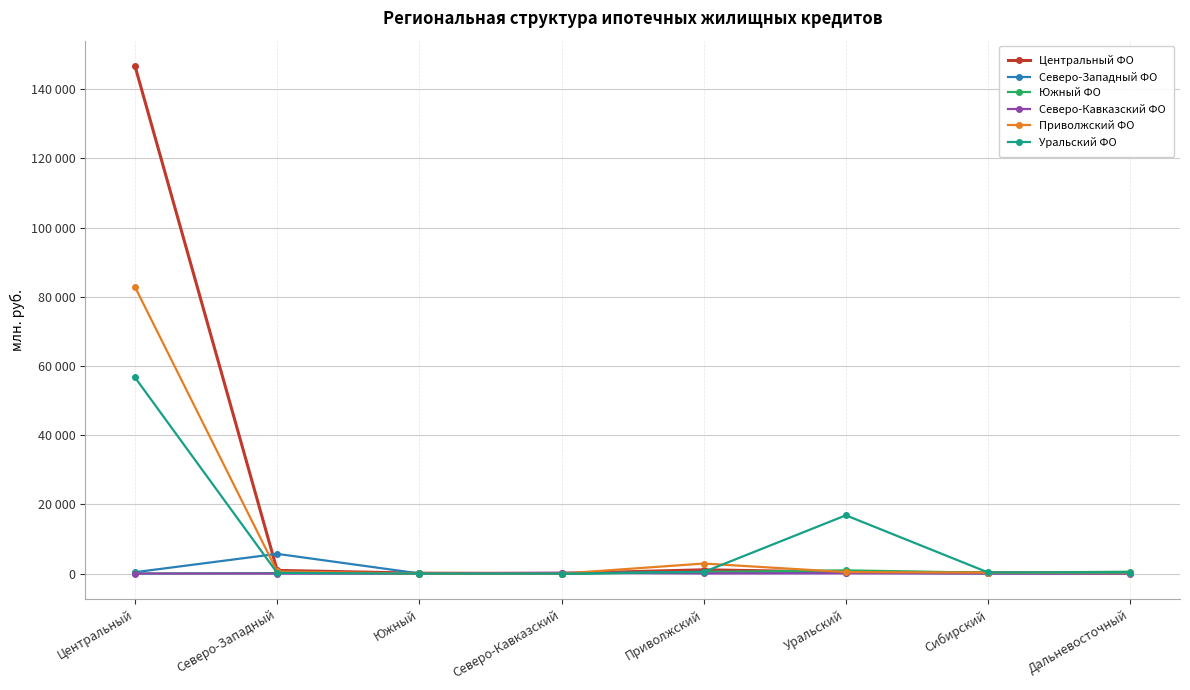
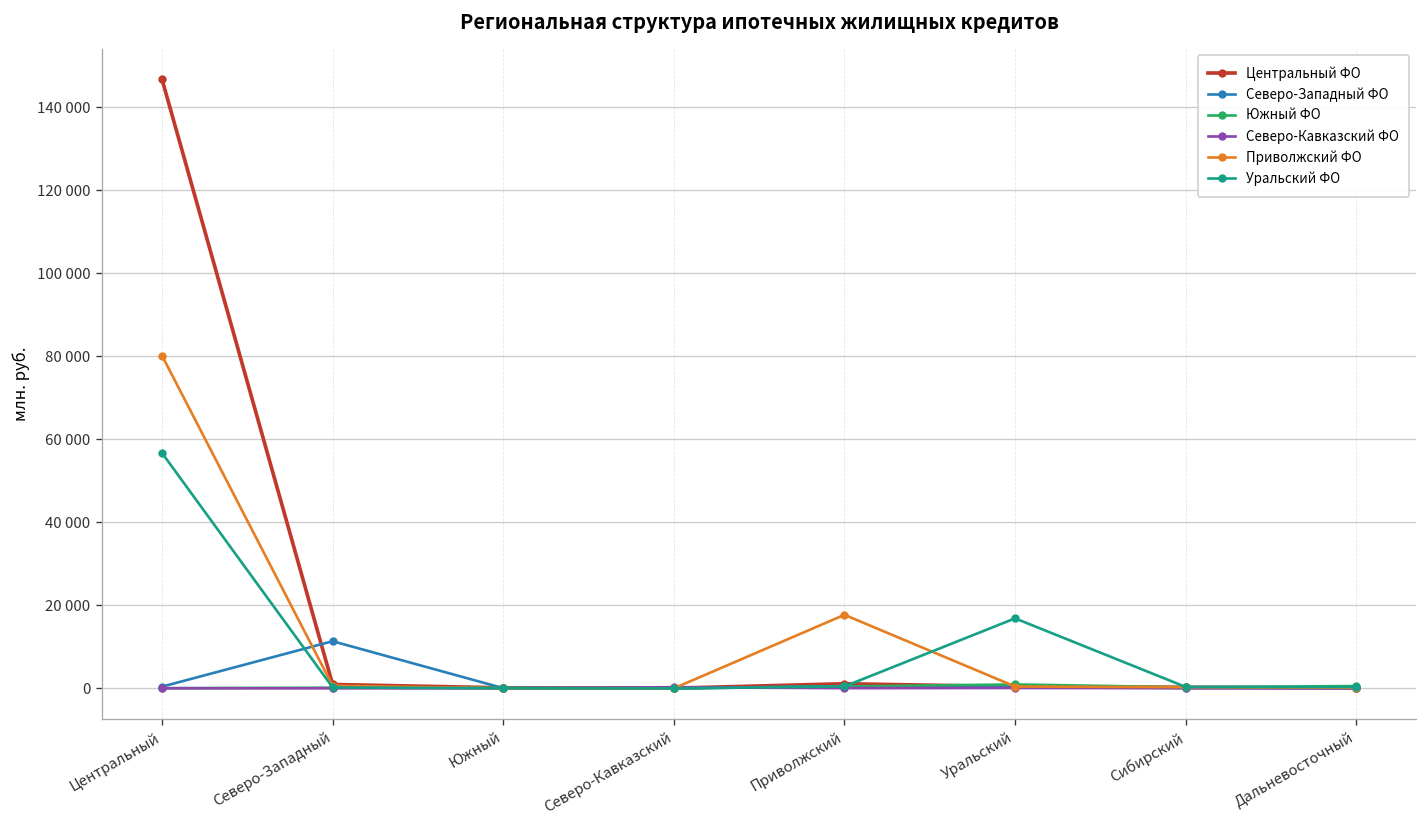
Приволжский ФО, Центральный: 83000 -> 80000
Северо-Западный ФО, Северо-Западный: 6000 -> 11000
Приволжский ФО, Приволжский: 3000 -> 18000
